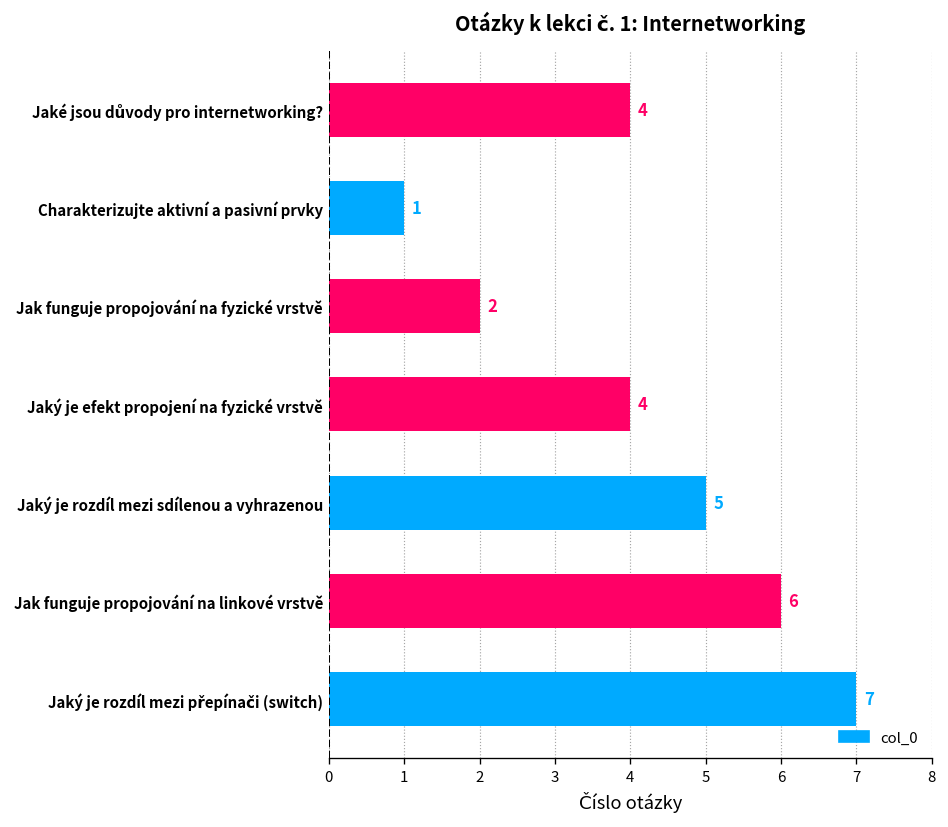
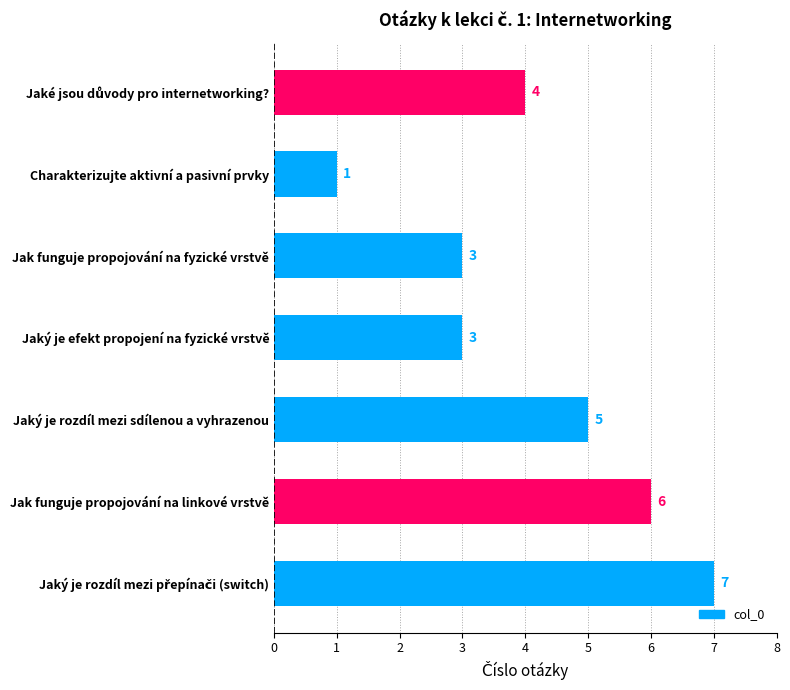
Jak funguje propojování na fyzické vrstvě: 2 -> 3
Jaký je efekt propojení na fyzické vrstvě: 4 -> 3
